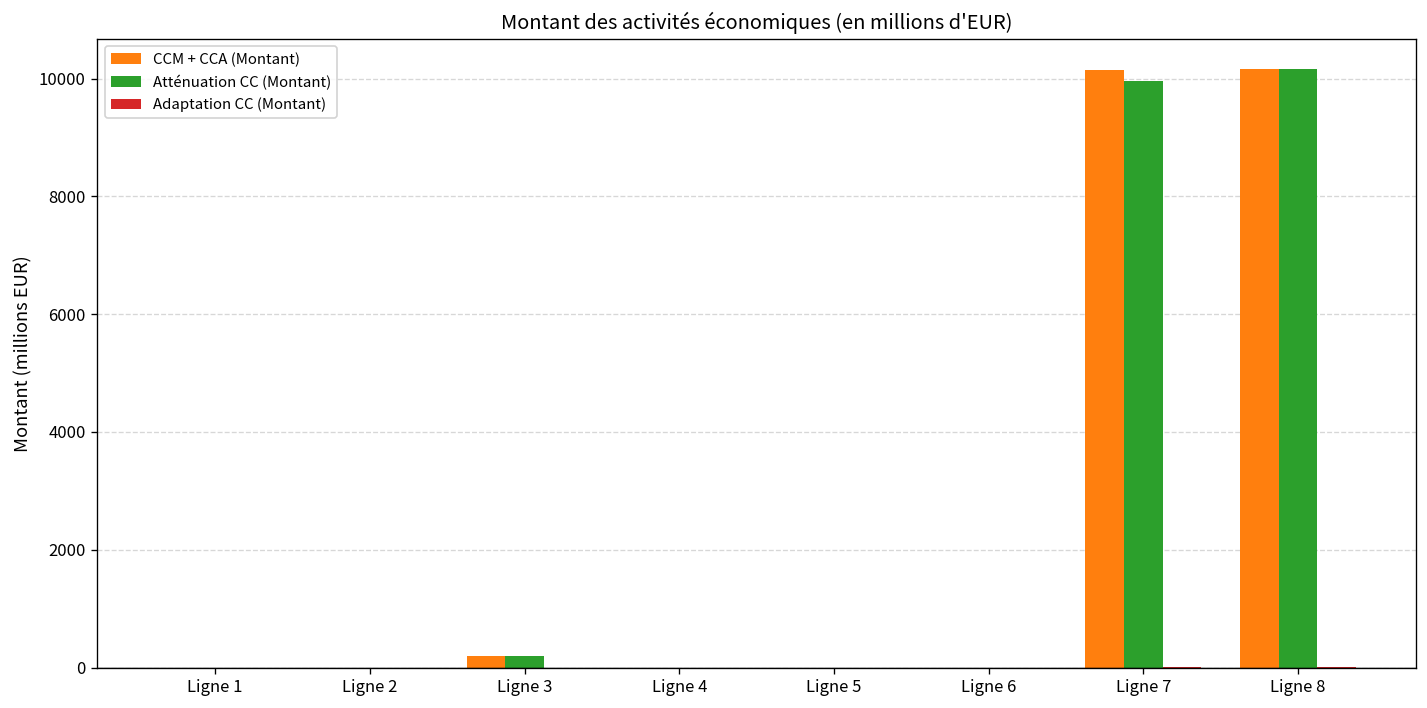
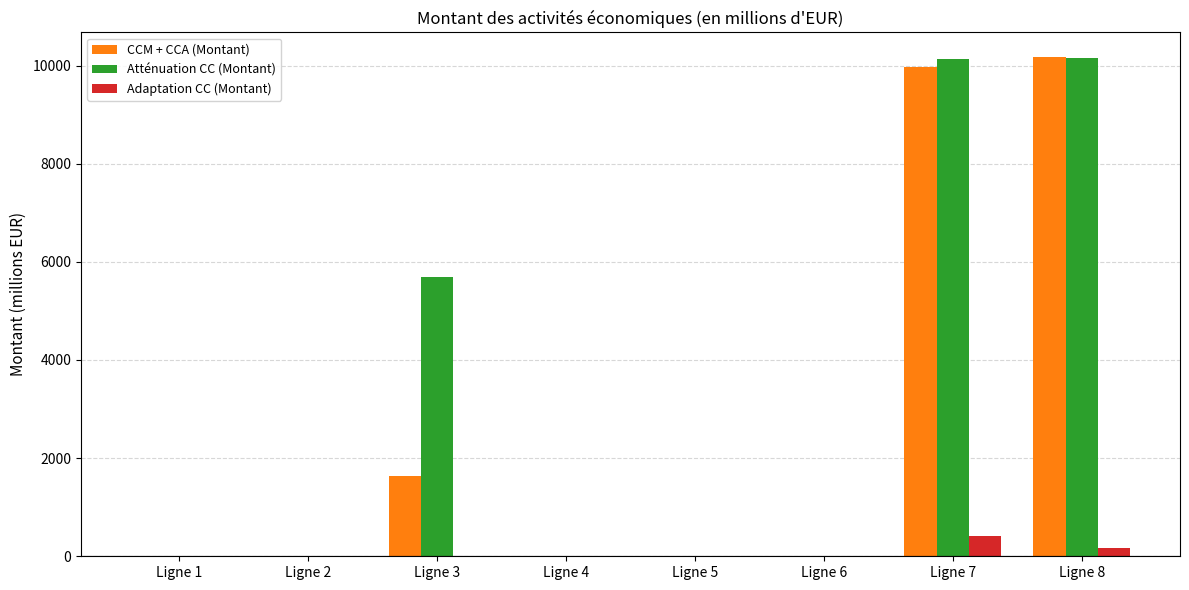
CCM + CCA (Montant), Ligne 3: 200 -> 1600
Atténuation CC (Montant), Ligne 3: 200 -> 5700
CCM + CCA (Montant), Ligne 7: 10100 -> 10000
Atténuation CC (Montant), Ligne 7: 10000 -> 10100
Adaptation CC (Montant), Ligne 7: 0 -> 400
Adaptation CC (Montant), Ligne 8: 0 -> 200
